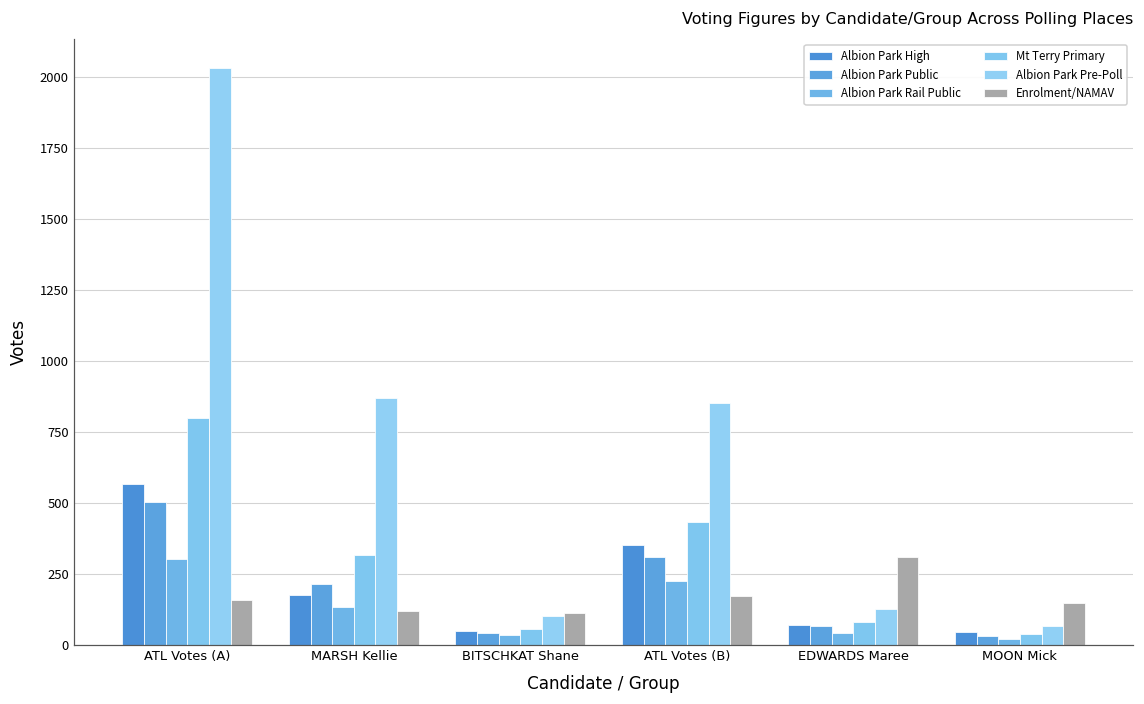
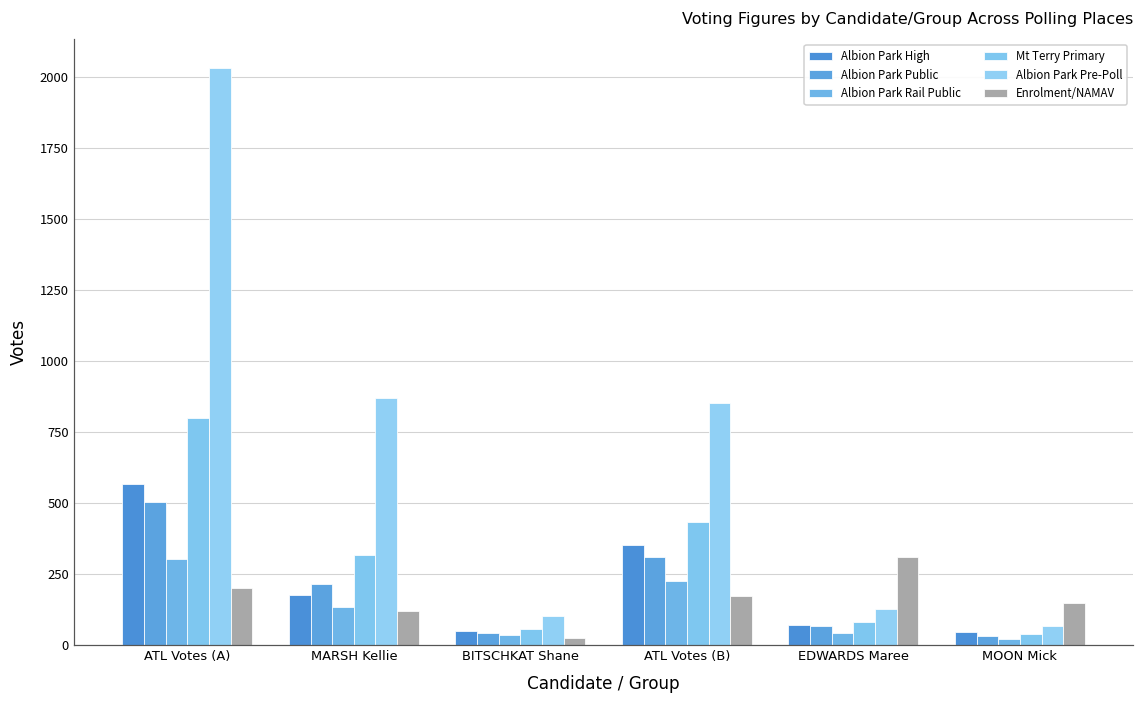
Enrolment/NAMAV, ATL Votes (A): 160 -> 200
Enrolment/NAMAV, BITSCHKAT Shane: 110 -> 20
